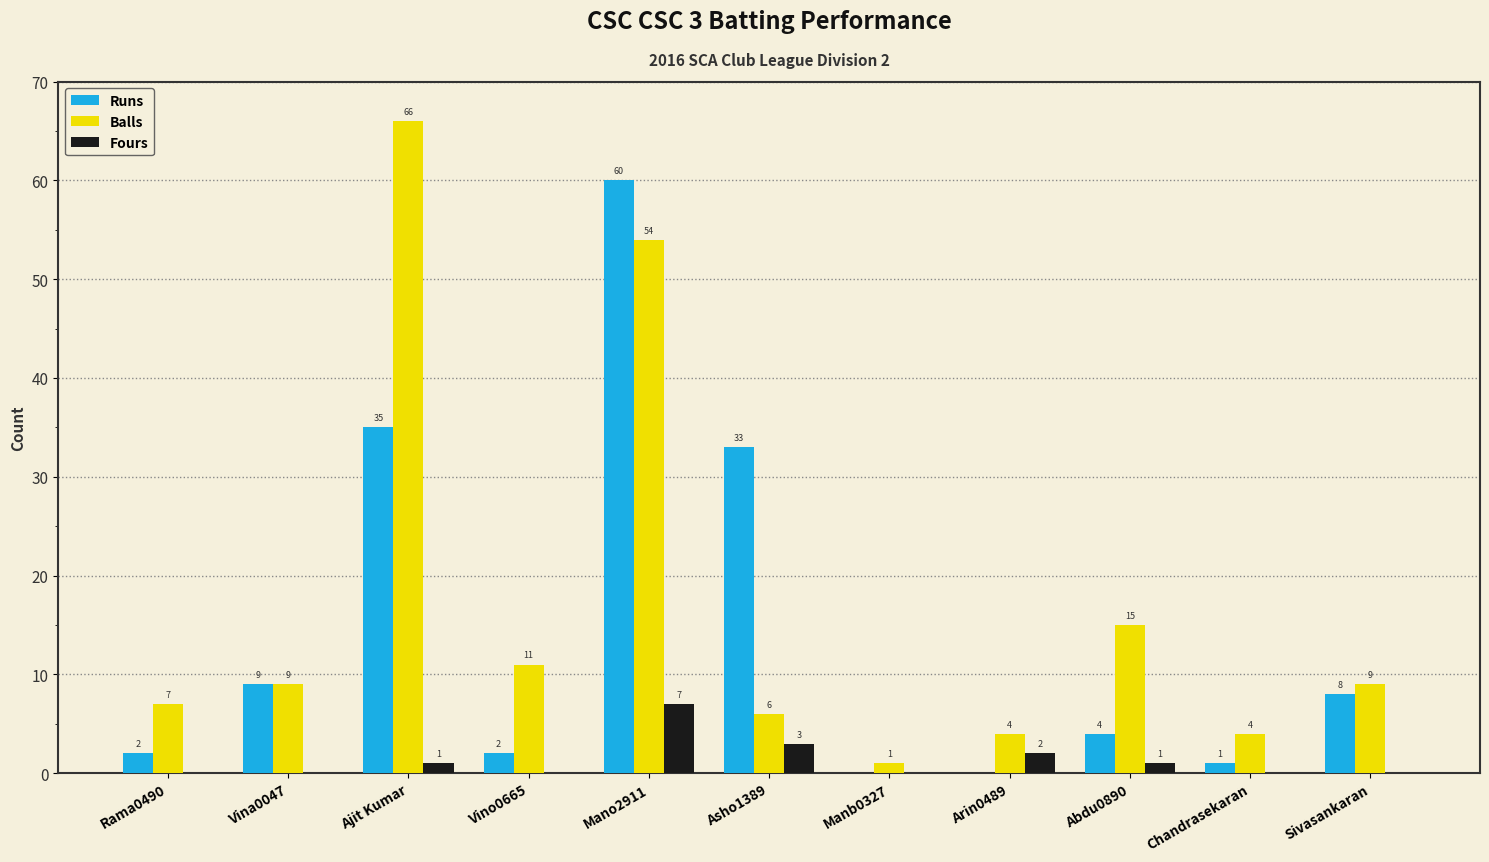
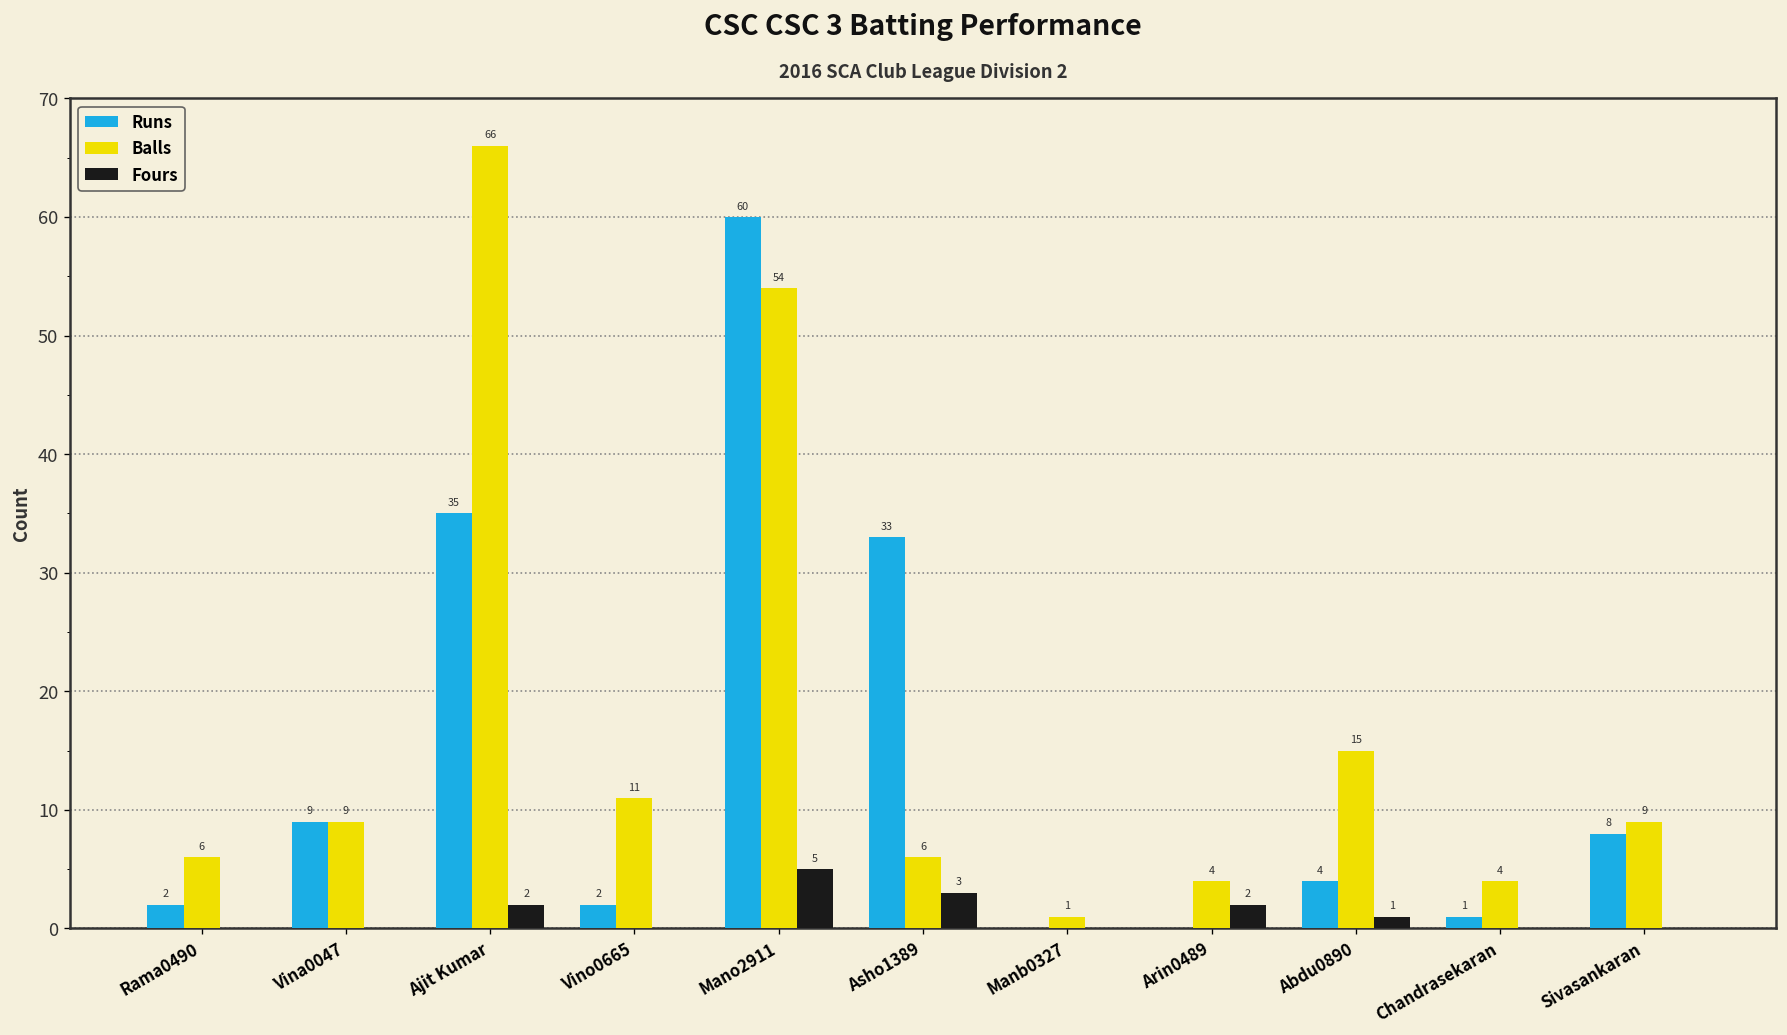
Balls, Rama0490: 7 -> 6
Fours, Ajit Kumar: 1 -> 2
Fours, Mano2911: 7 -> 5
